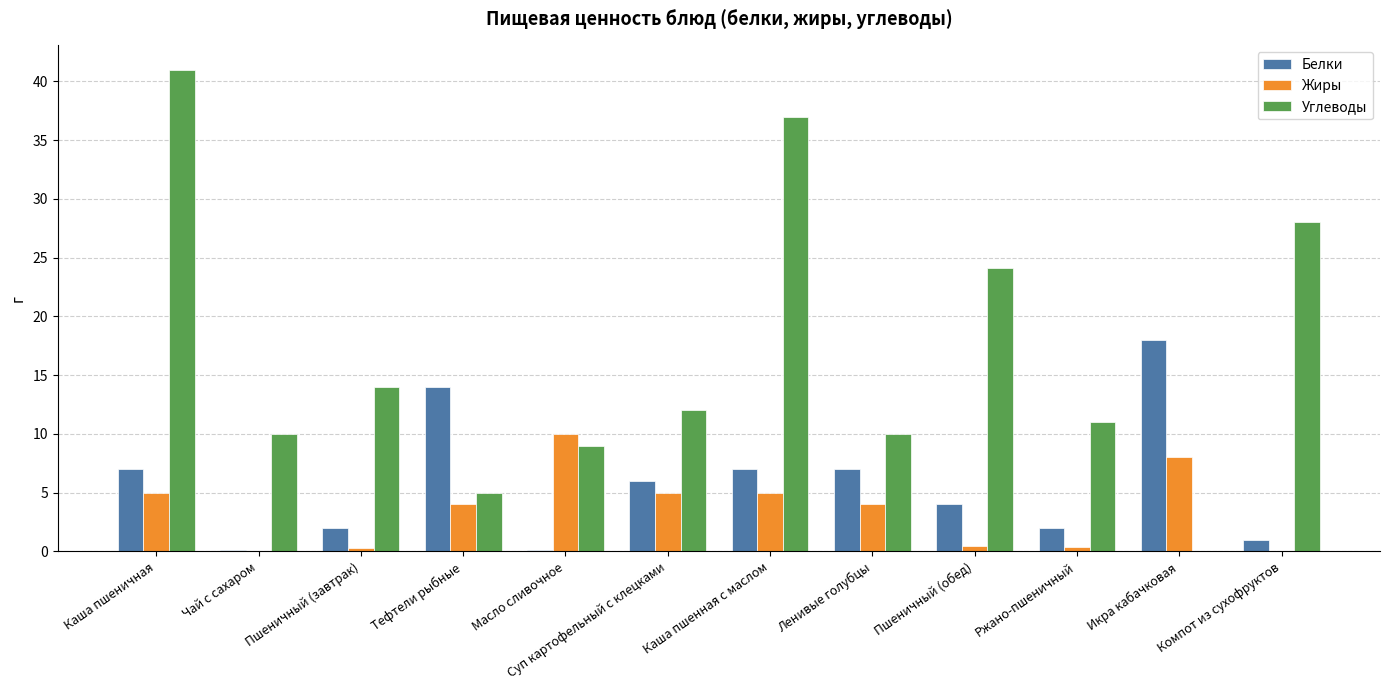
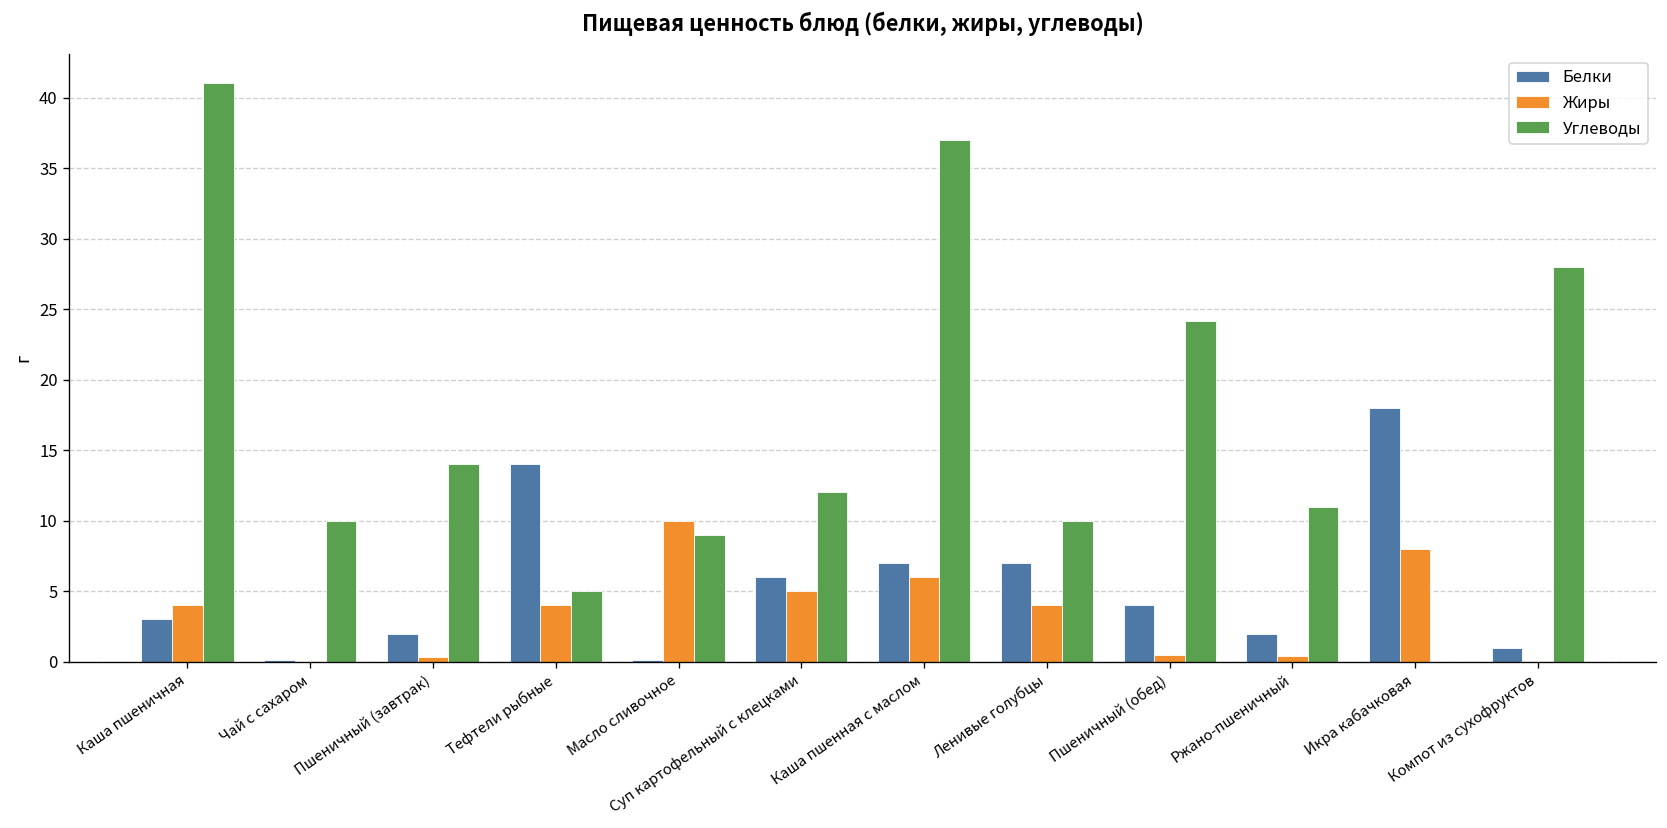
Белки, Каша пшеничная: 7 -> 3
Жиры, Каша пшеничная: 5 -> 4
Жиры, Каша пшенная с маслом: 5 -> 6
